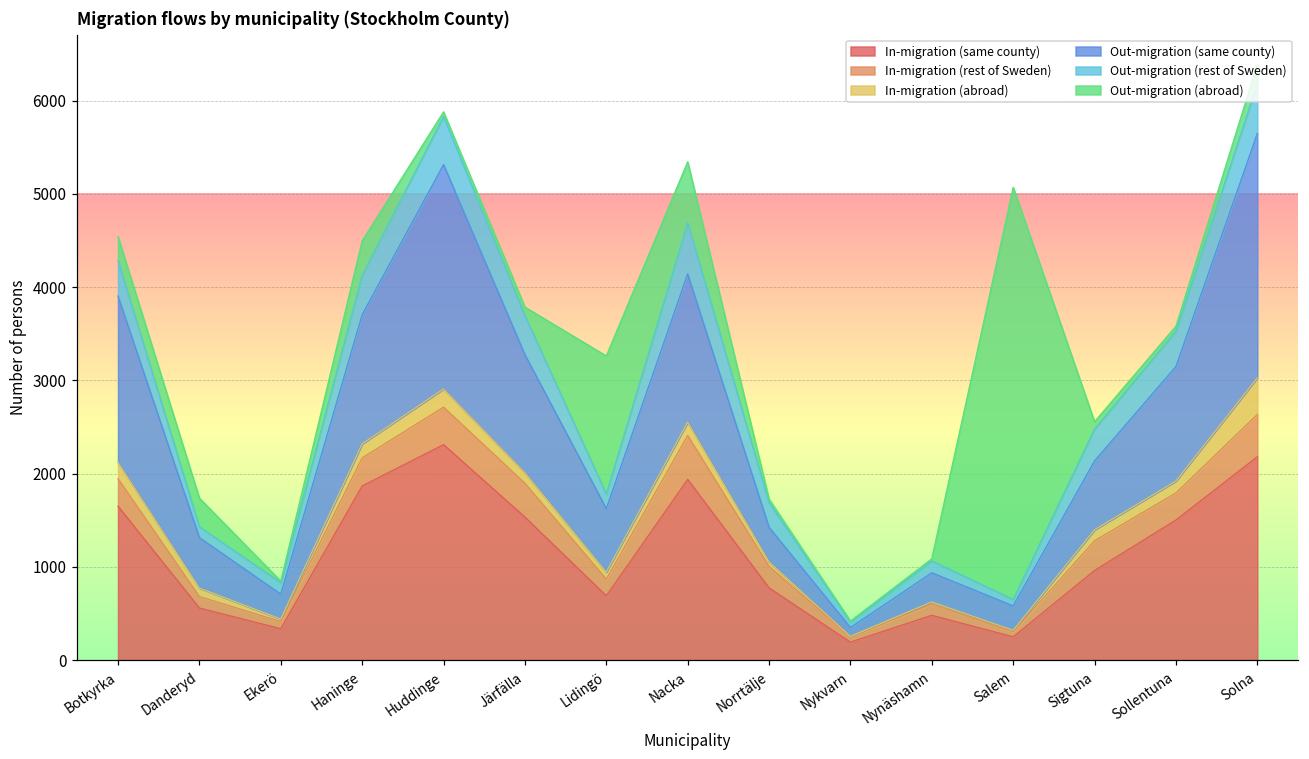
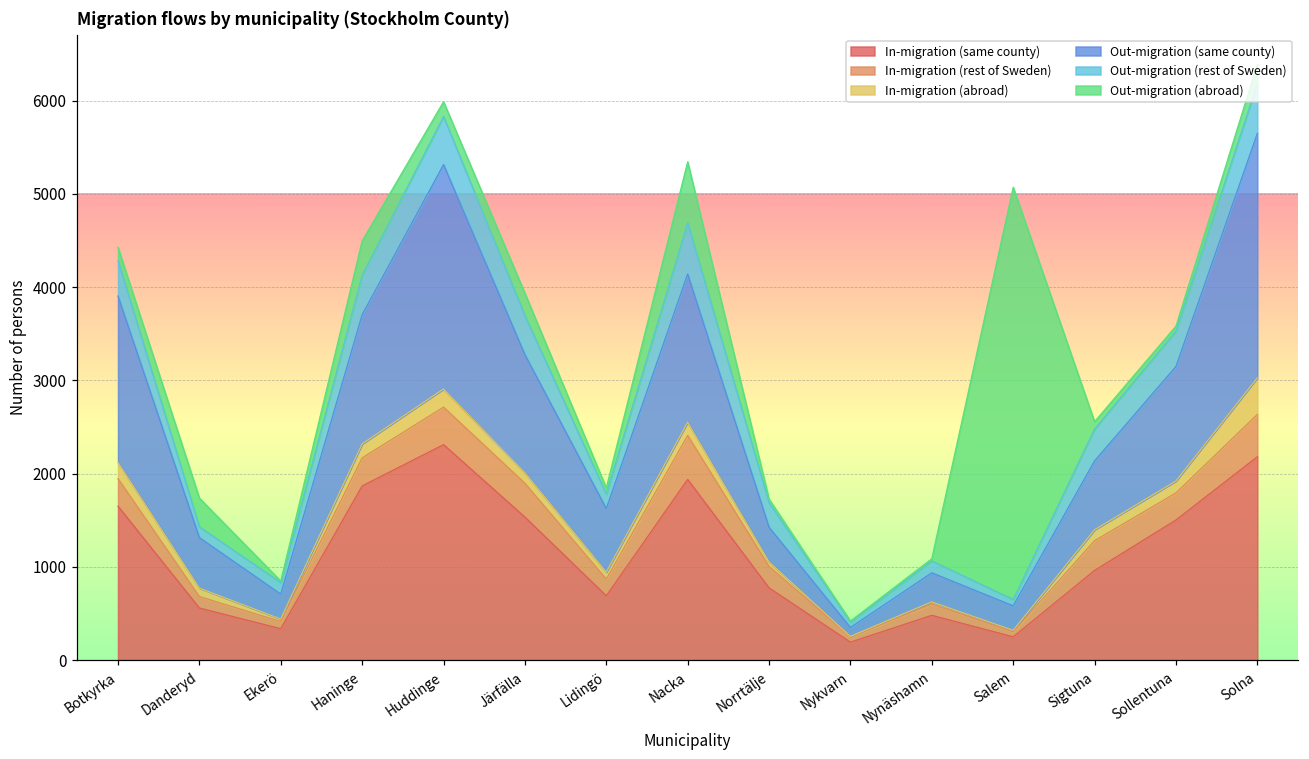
Out-migration (abroad), Botkyrka: 300 -> 100
Out-migration (abroad), Huddinge: 100 -> 200
Out-migration (abroad), Järfälla: 100 -> 200
Out-migration (abroad), Lidingö: 1500 -> 100
